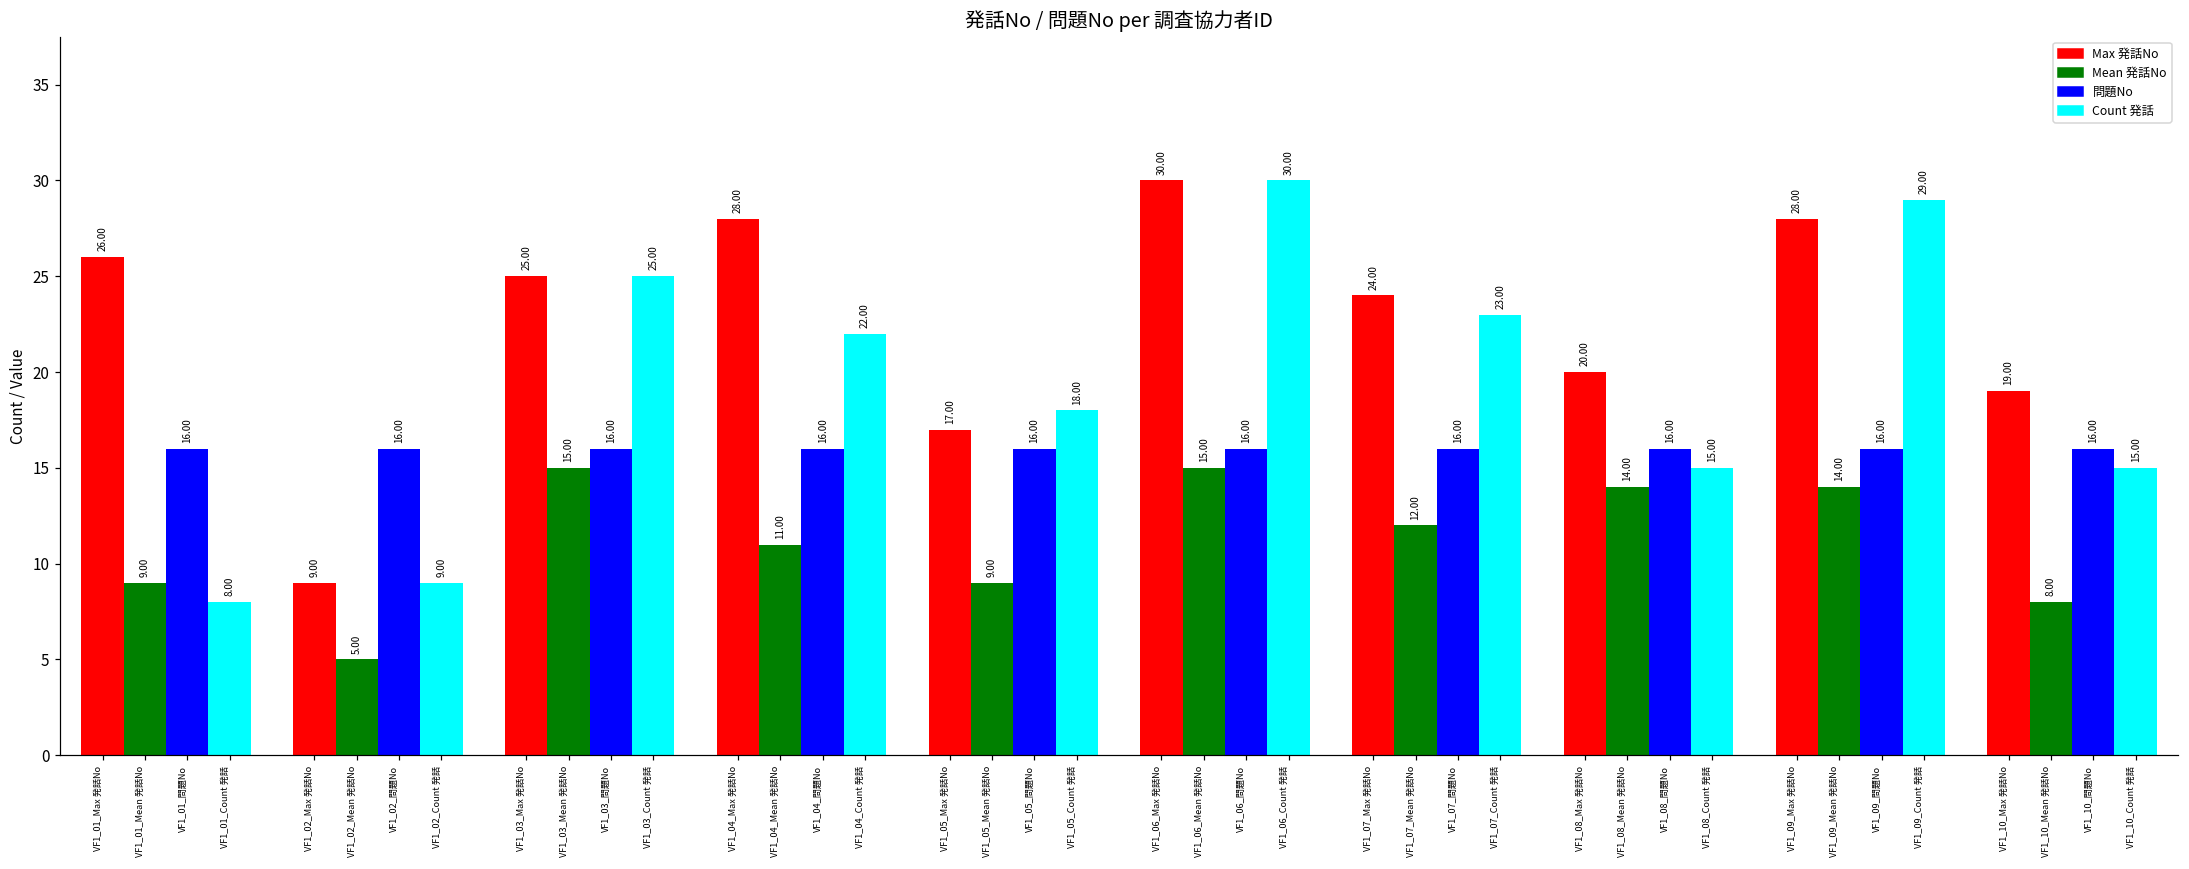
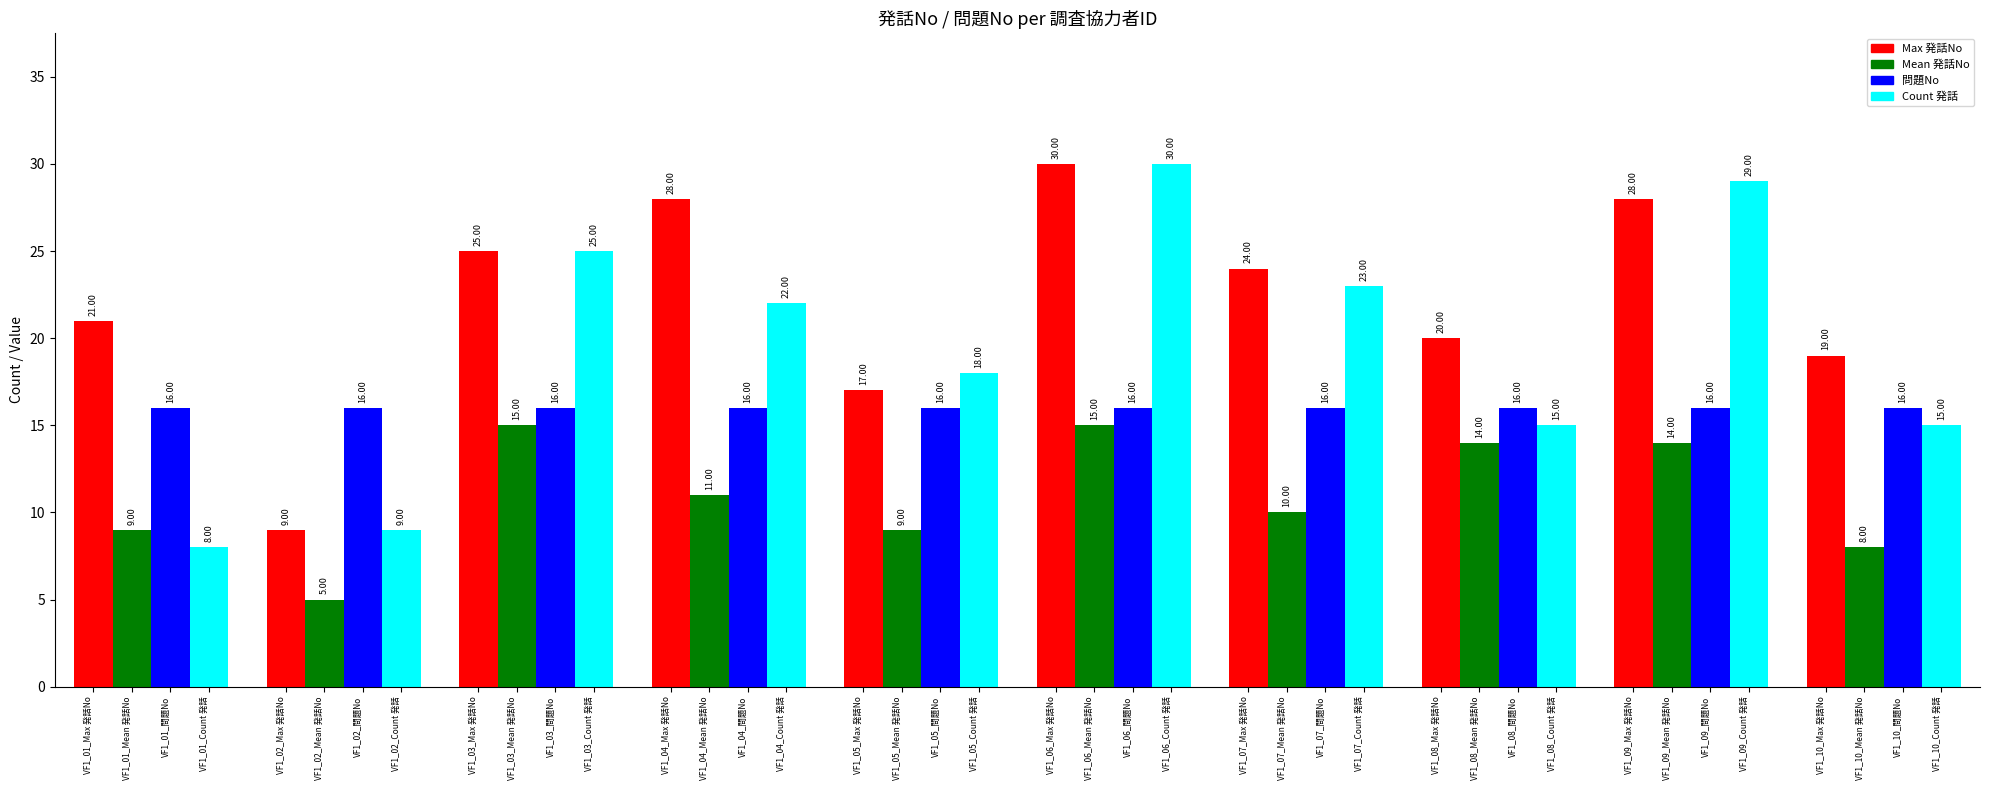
Max 発話No, VF1_01_Max 発話No: 26.00 -> 21.00
Mean 発話No, VF1_07_Mean 発話No: 12.00 -> 10.00
